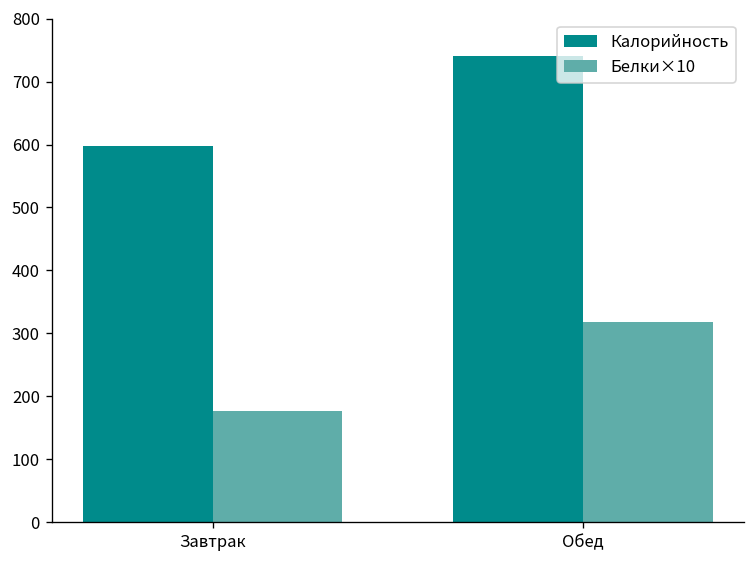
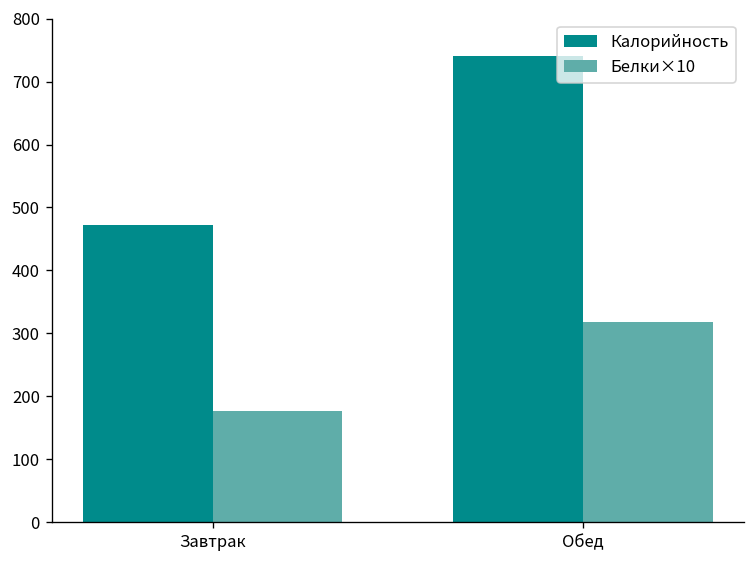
Калорийность, Завтрак: 600 -> 470
